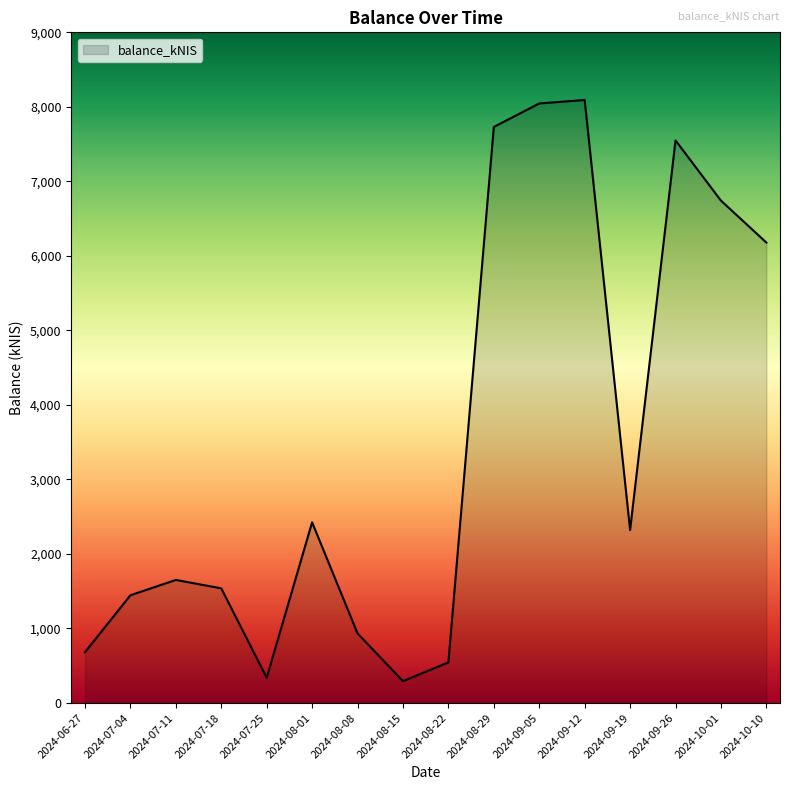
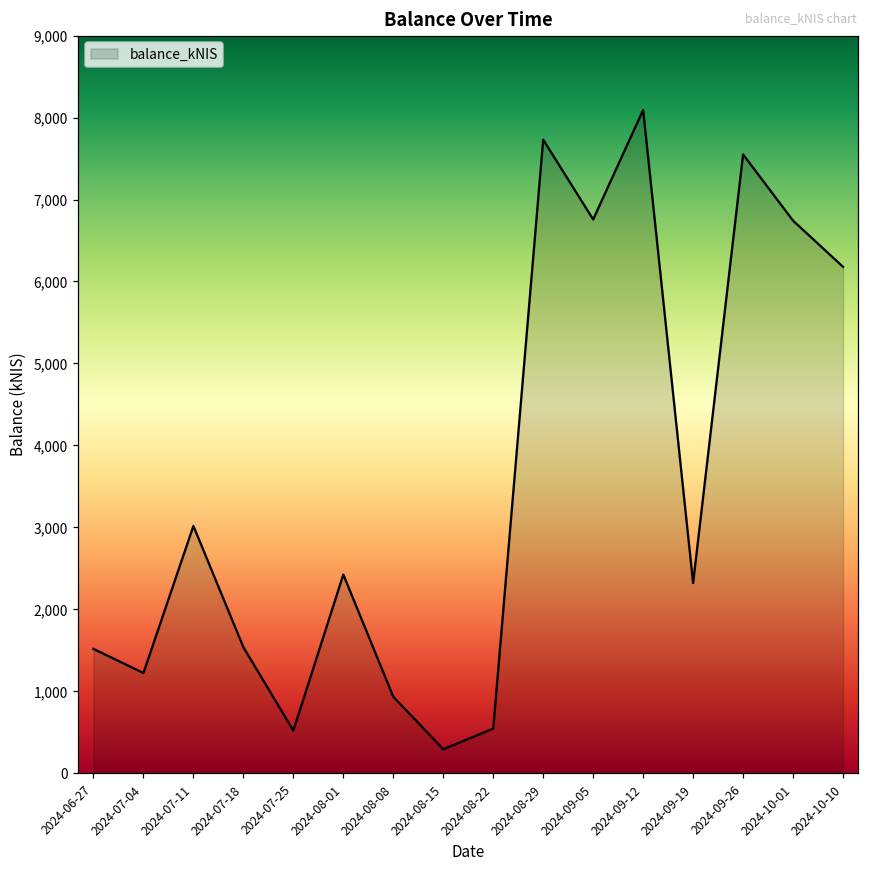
2024-06-27: 700 -> 1,500
2024-07-04: 1,400 -> 1,200
2024-07-11: 1,700 -> 3,000
2024-07-25: 300 -> 500
2024-09-05: 8,000 -> 6,800
